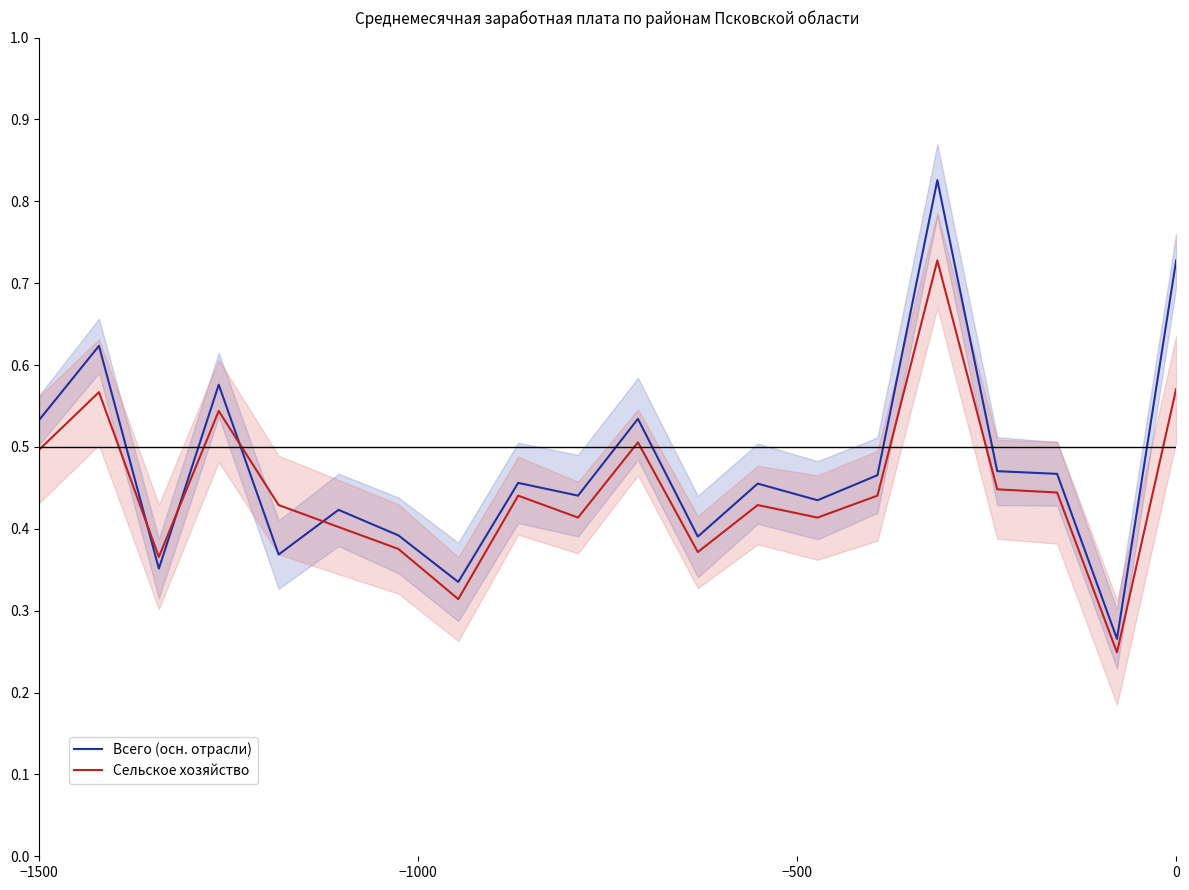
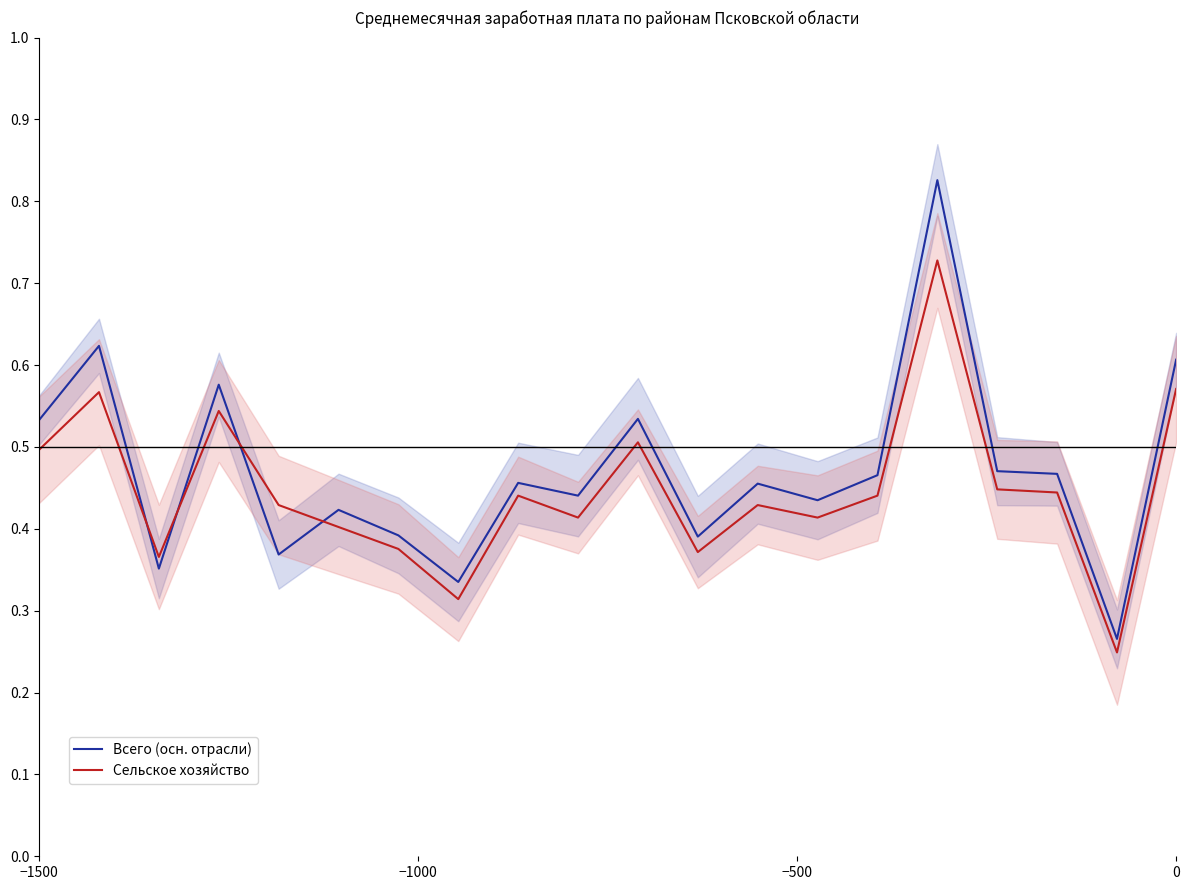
Всего (осн. отрасли), 0: 0.73 -> 0.61
